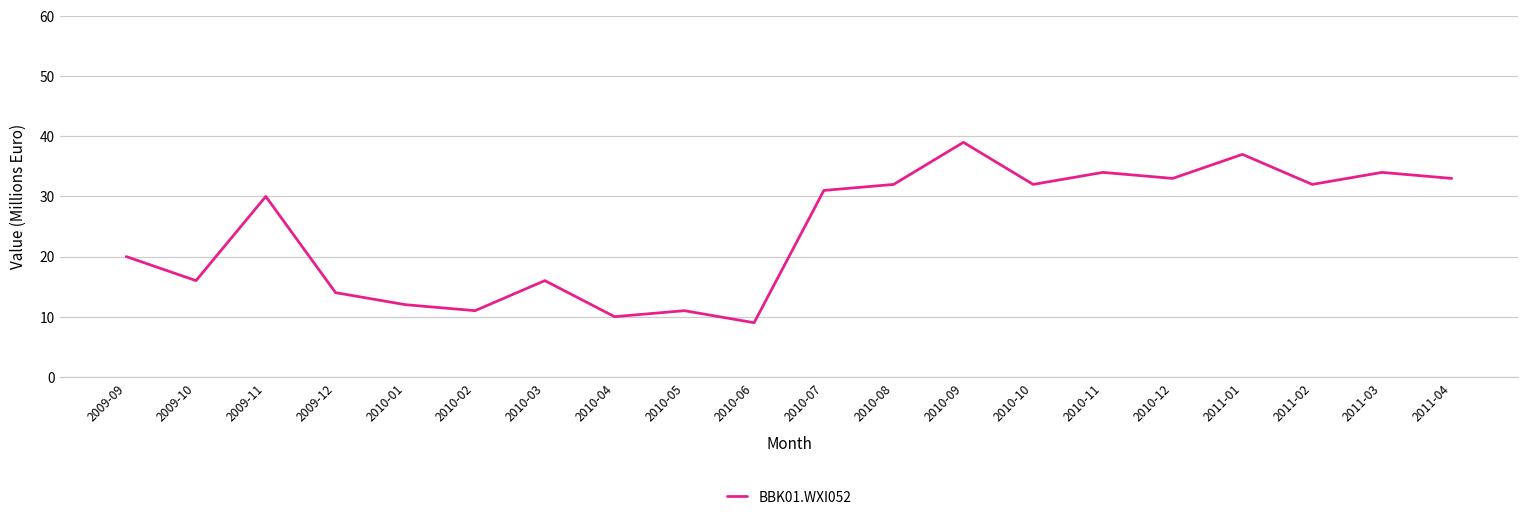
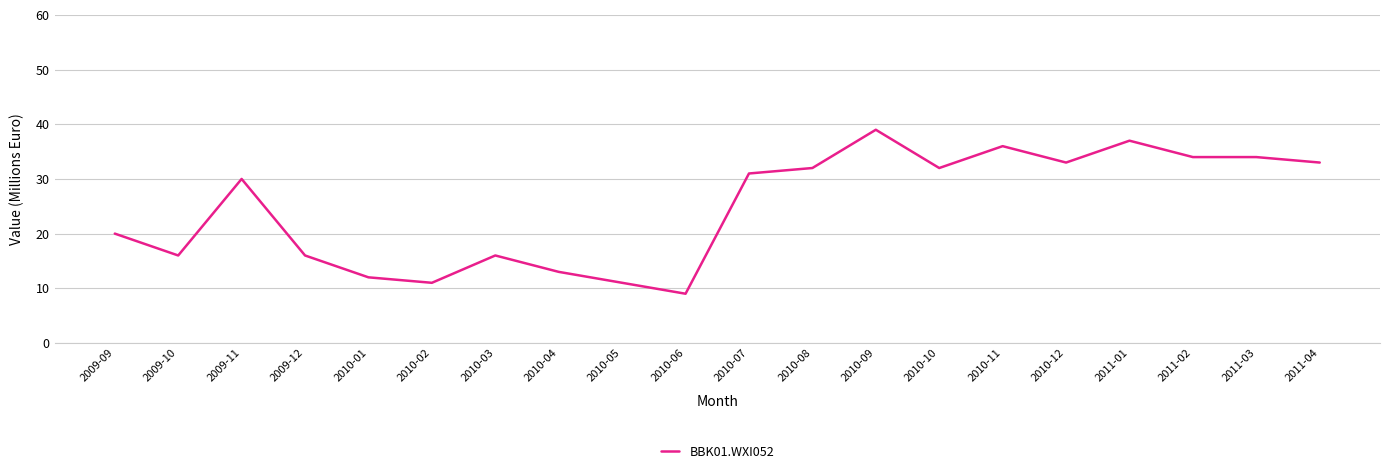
2009-12: 14 -> 16
2010-04: 10 -> 13
2010-11: 34 -> 36
2011-02: 32 -> 34
